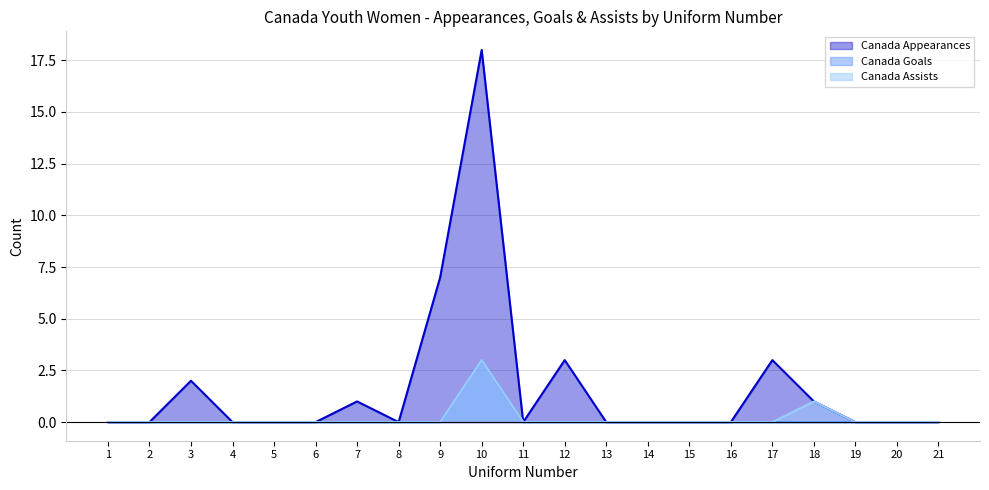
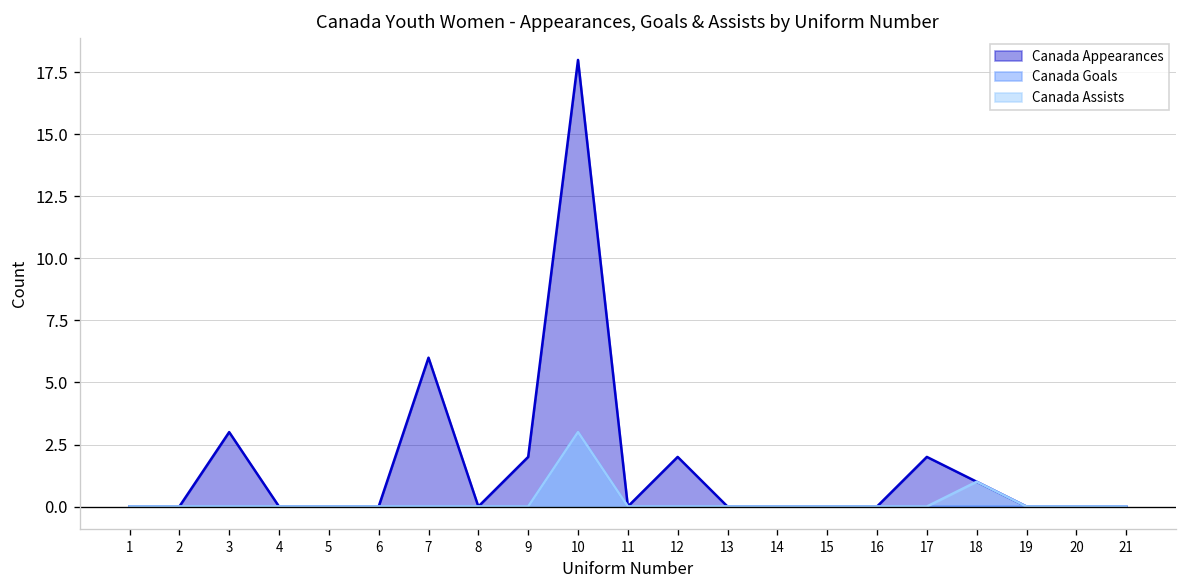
Canada Appearances, 3: 2 -> 3
Canada Appearances, 7: 1 -> 6
Canada Appearances, 9: 7 -> 2
Canada Appearances, 12: 3 -> 2
Canada Appearances, 17: 3 -> 2
